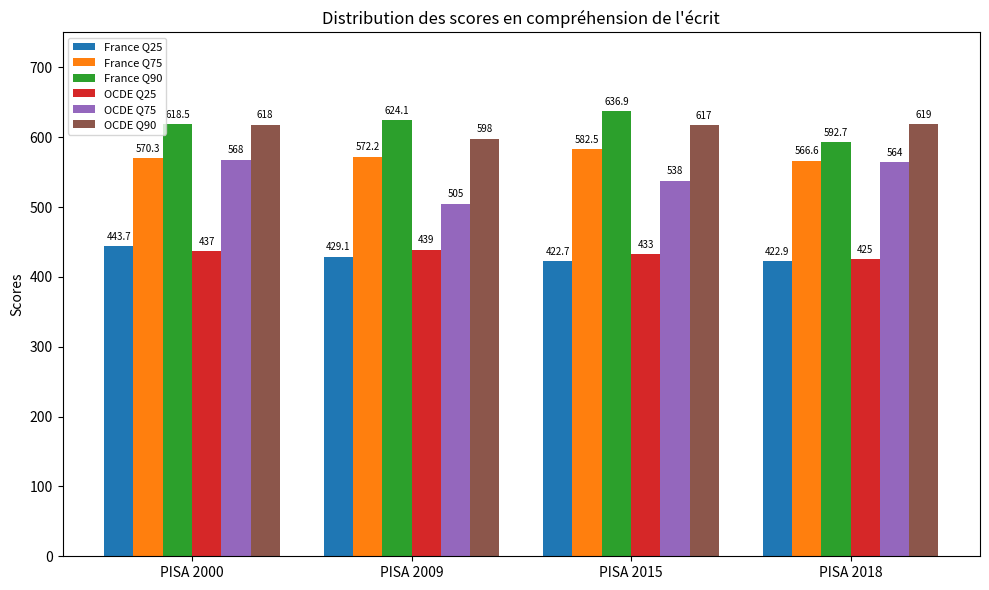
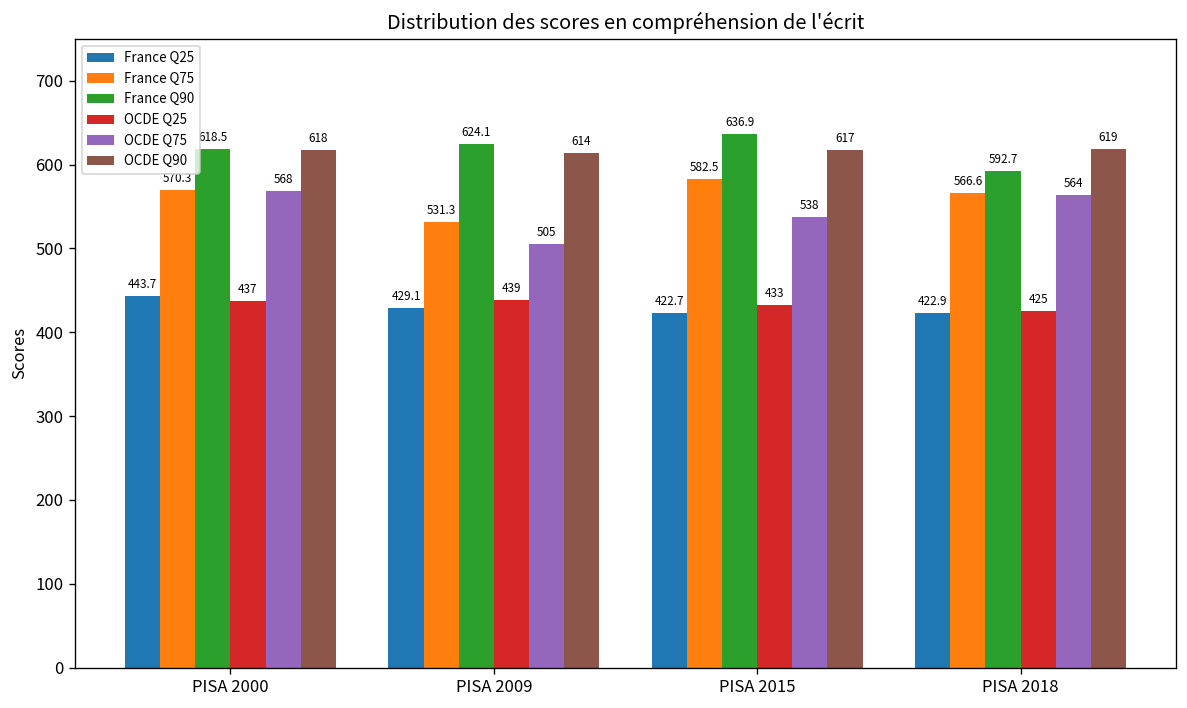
France Q75, PISA 2009: 572.2 -> 531.3
OCDE Q90, PISA 2009: 598 -> 614
